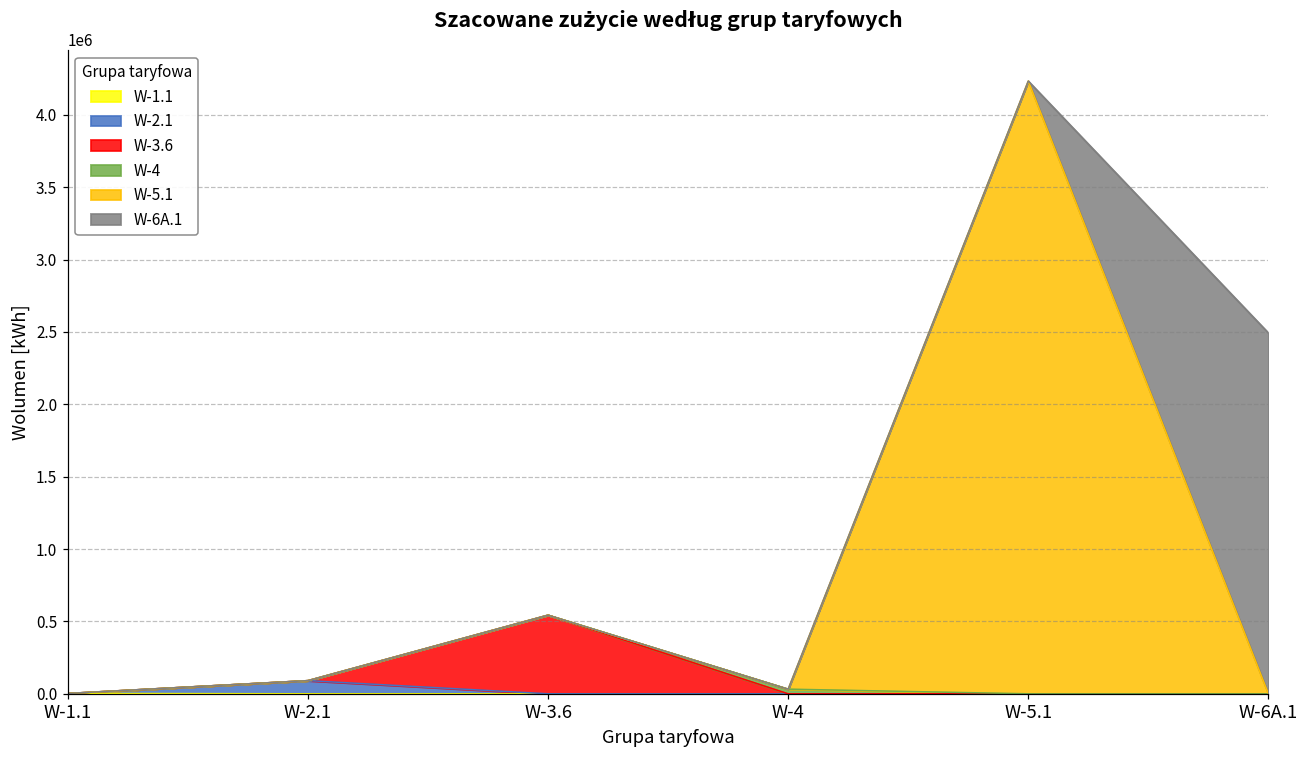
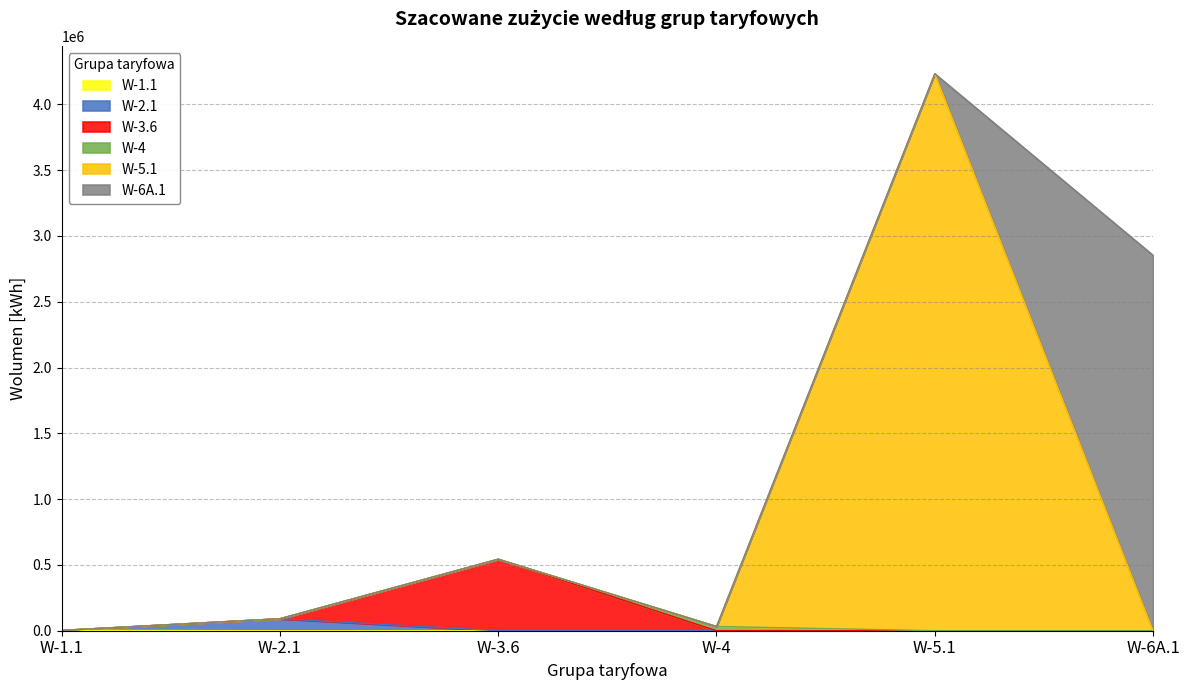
W-6A.1, W-6A.1: 2490000 -> 2850000
